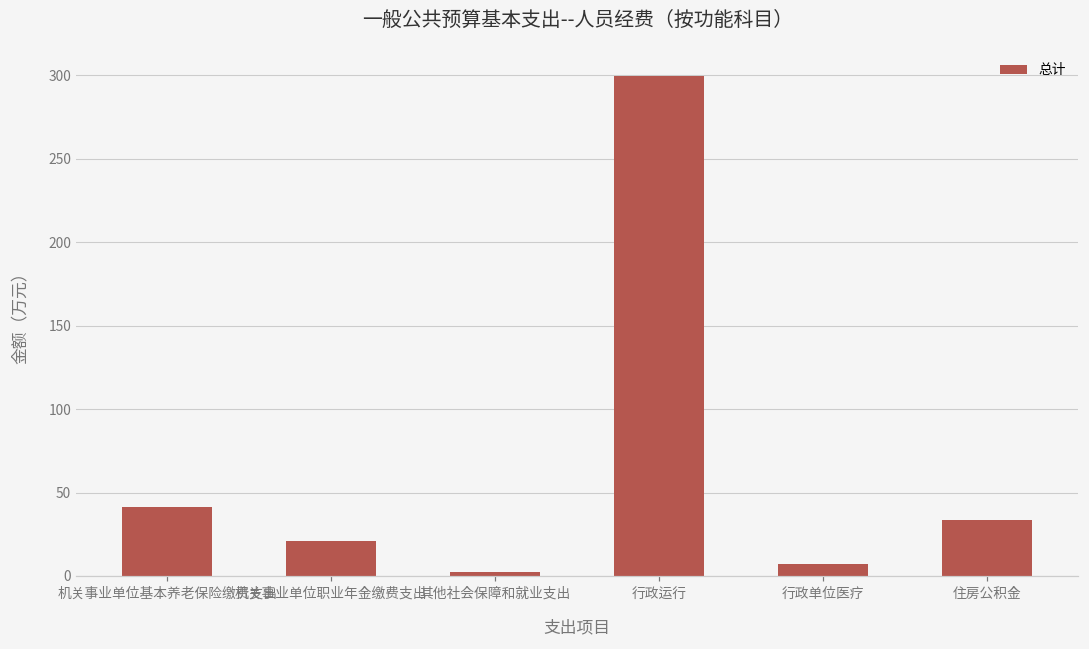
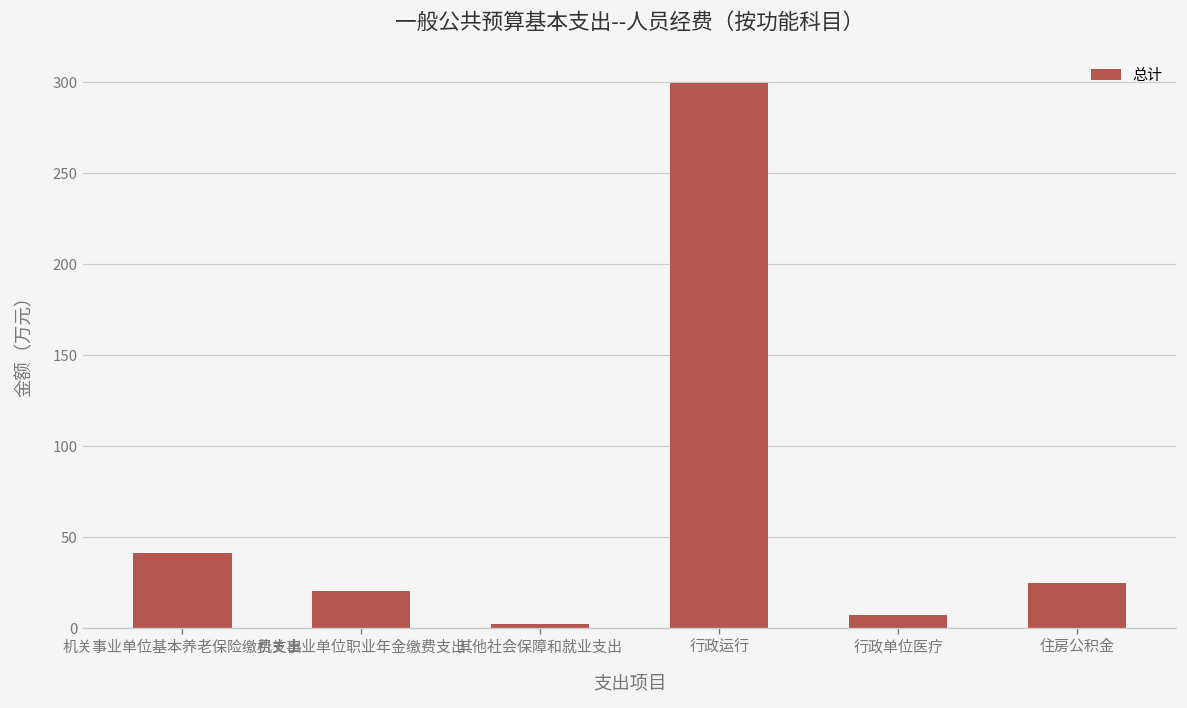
住房公积金: 33 -> 25
